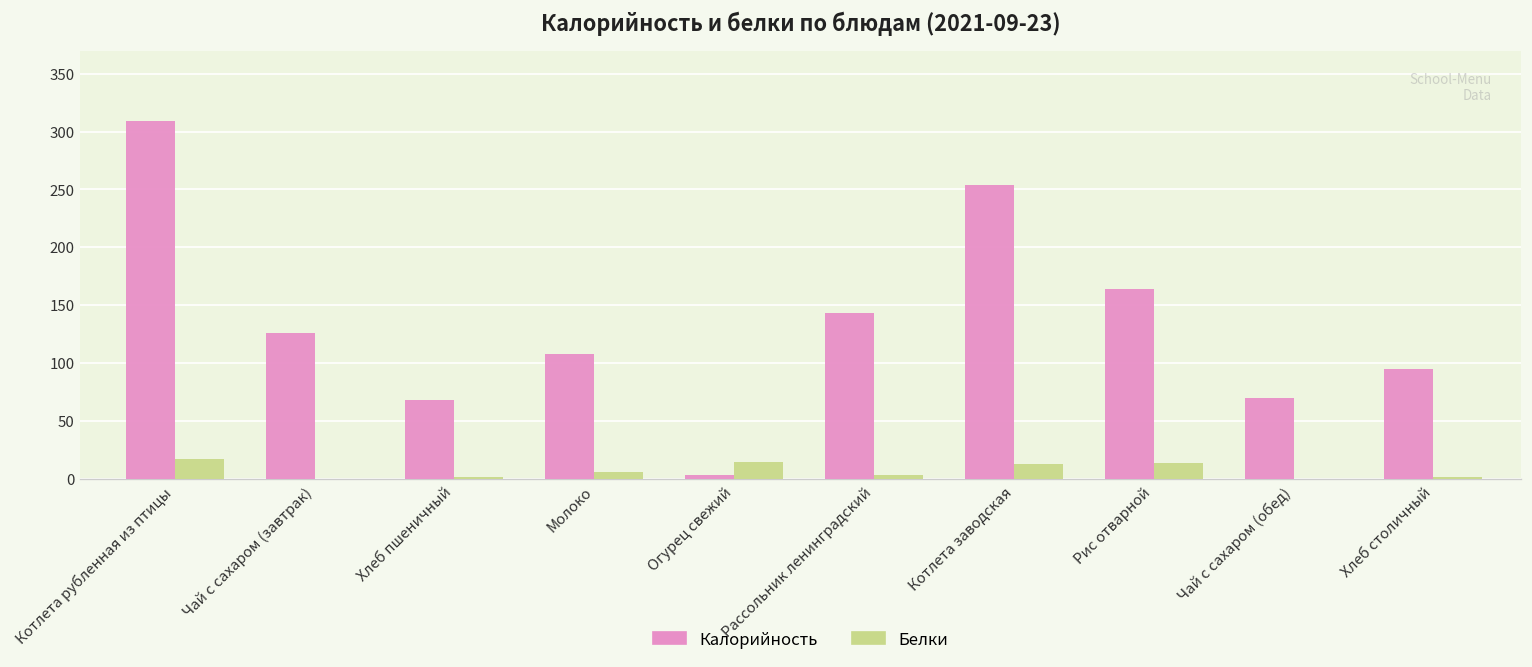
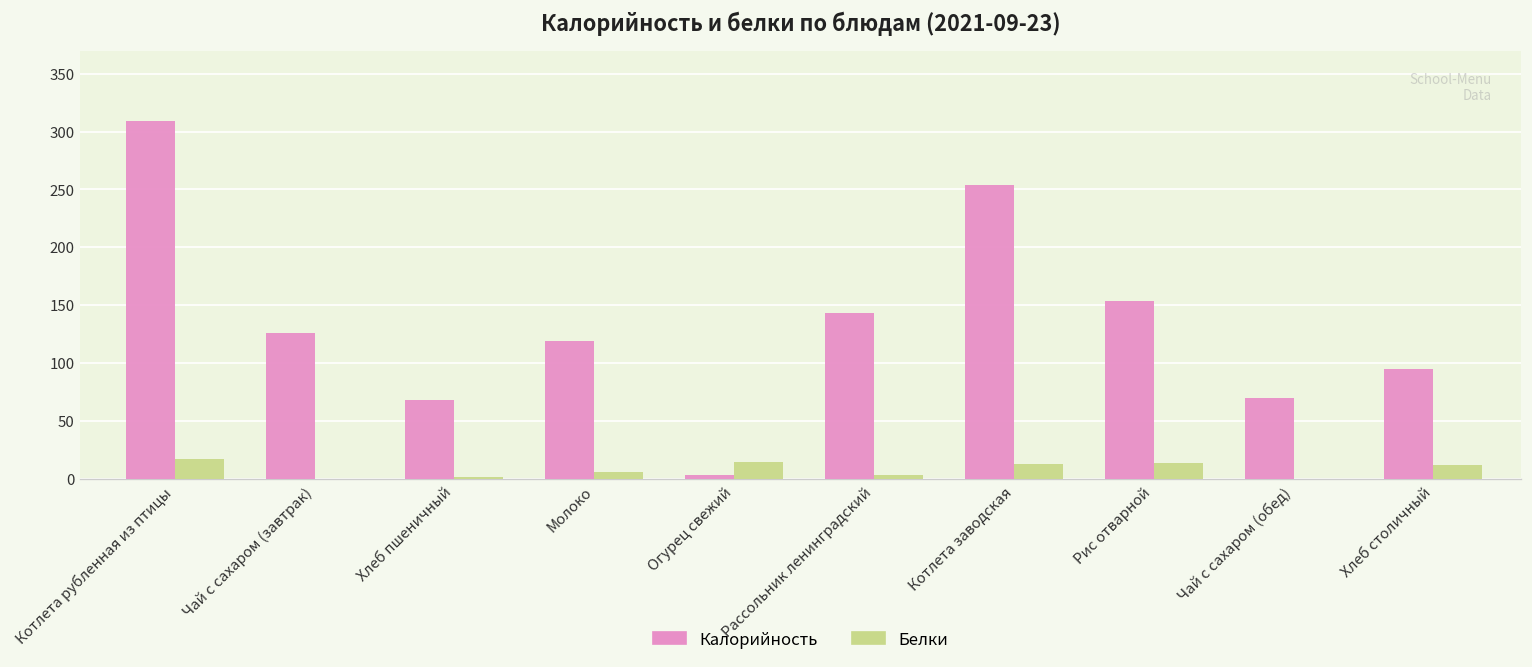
Калорийность, Молоко: 110 -> 120
Калорийность, Рис отварной: 160 -> 150
Белки, Хлеб столичный: 0 -> 10
